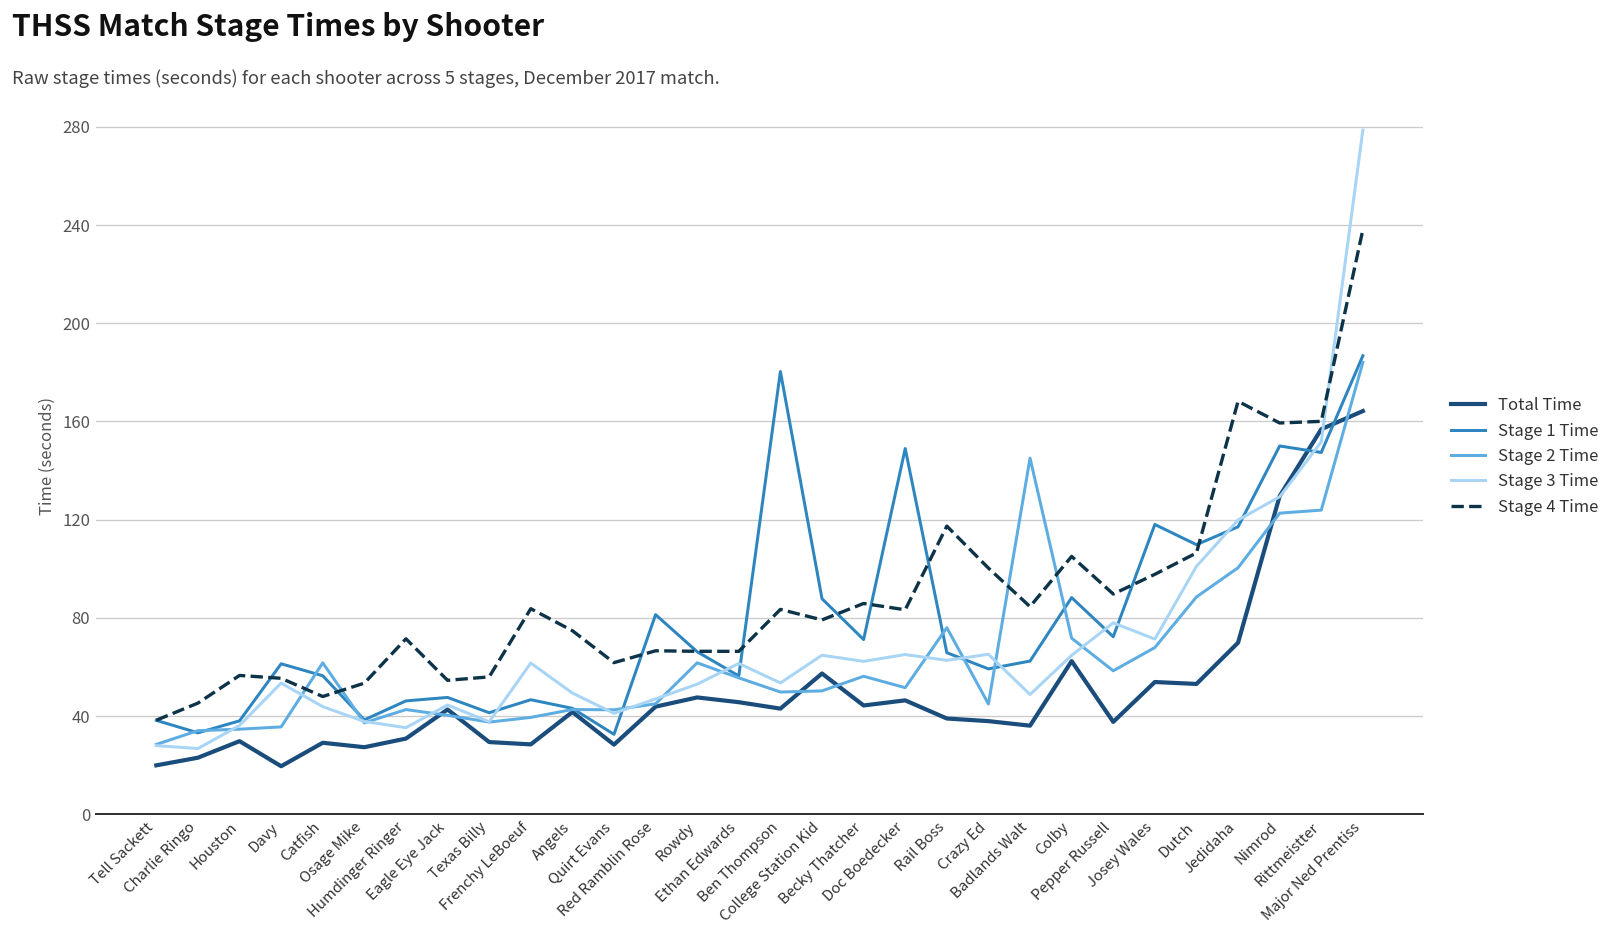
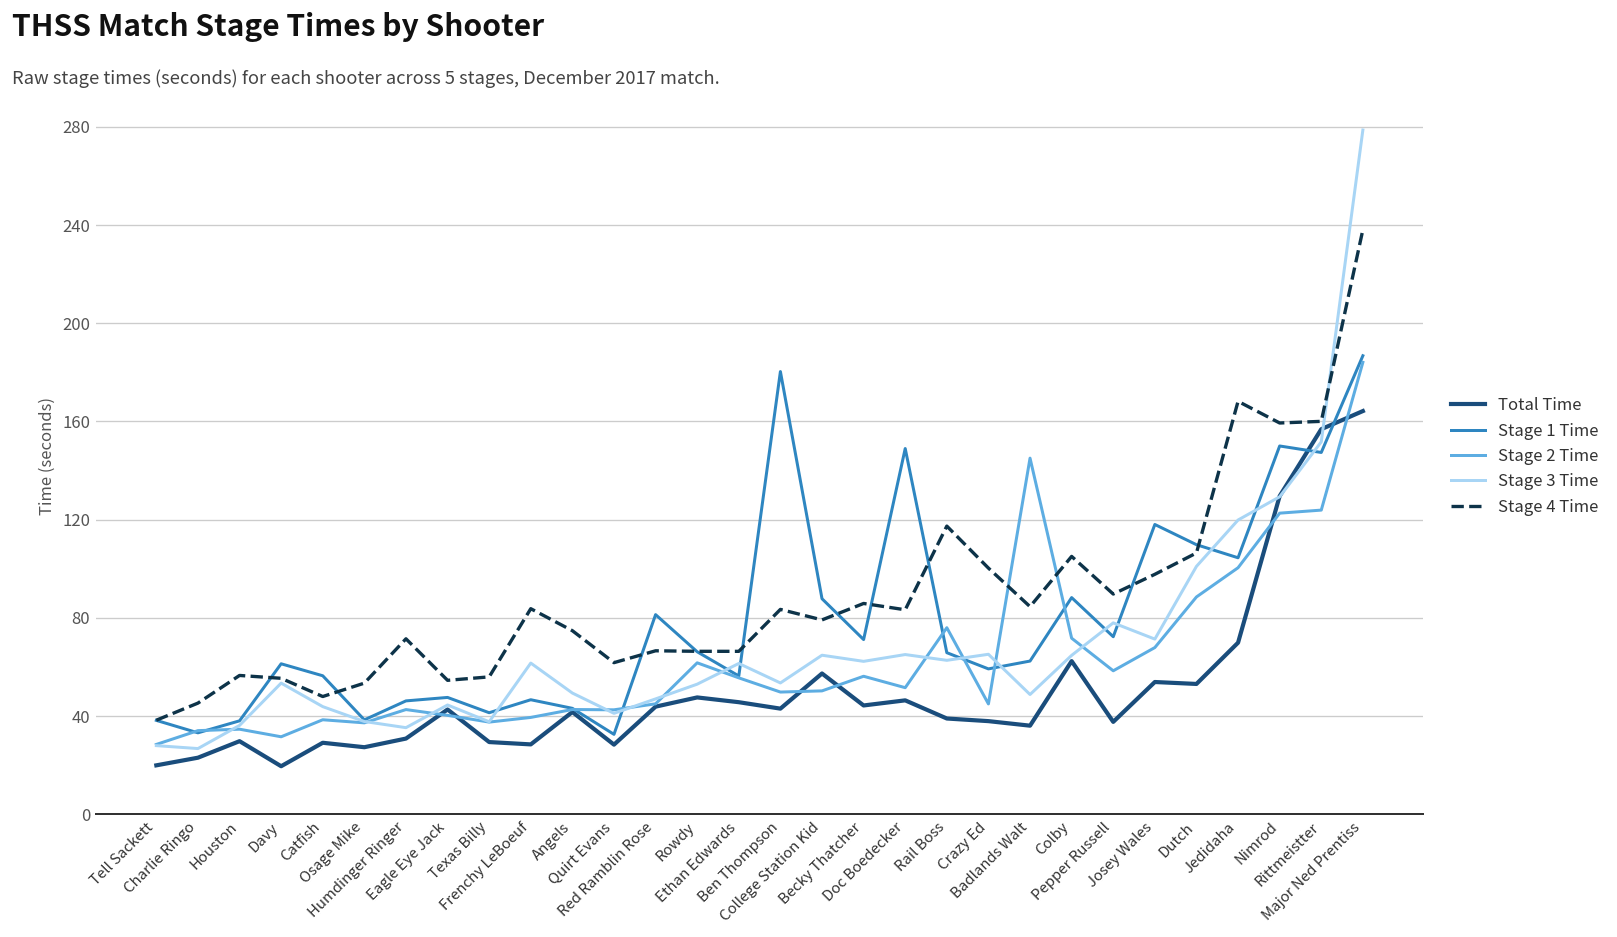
Stage 2 Time, Davy: 36 -> 32
Stage 2 Time, Catfish: 62 -> 38
Stage 1 Time, Jedidaha: 117 -> 104
